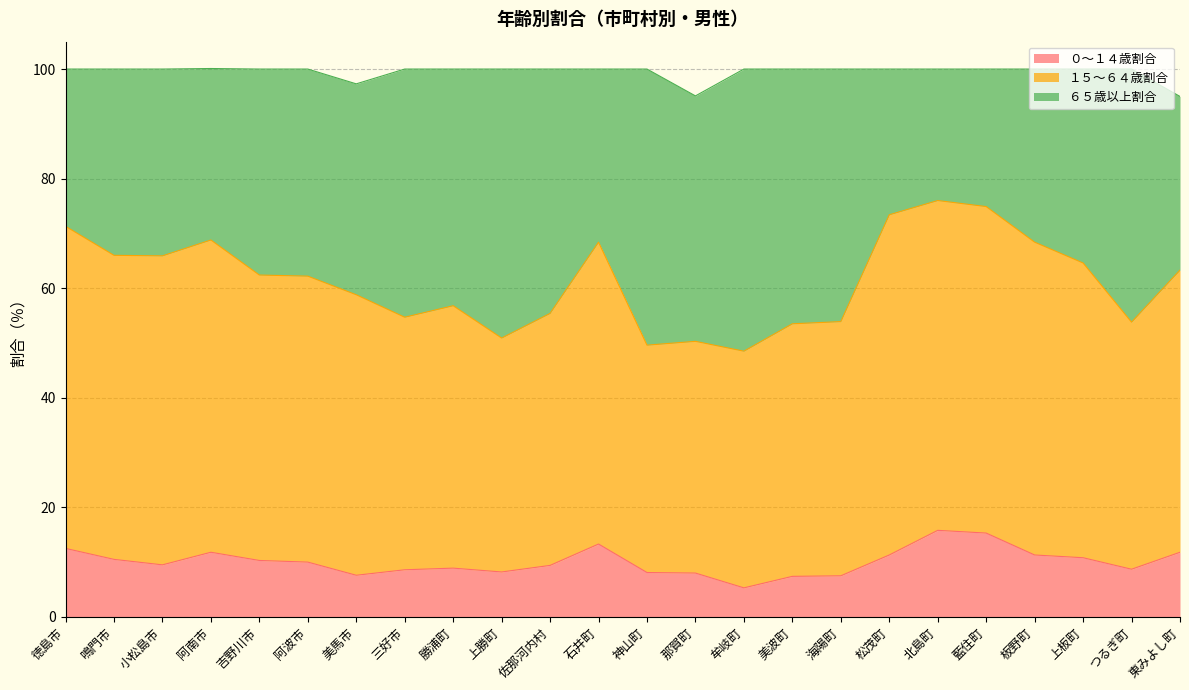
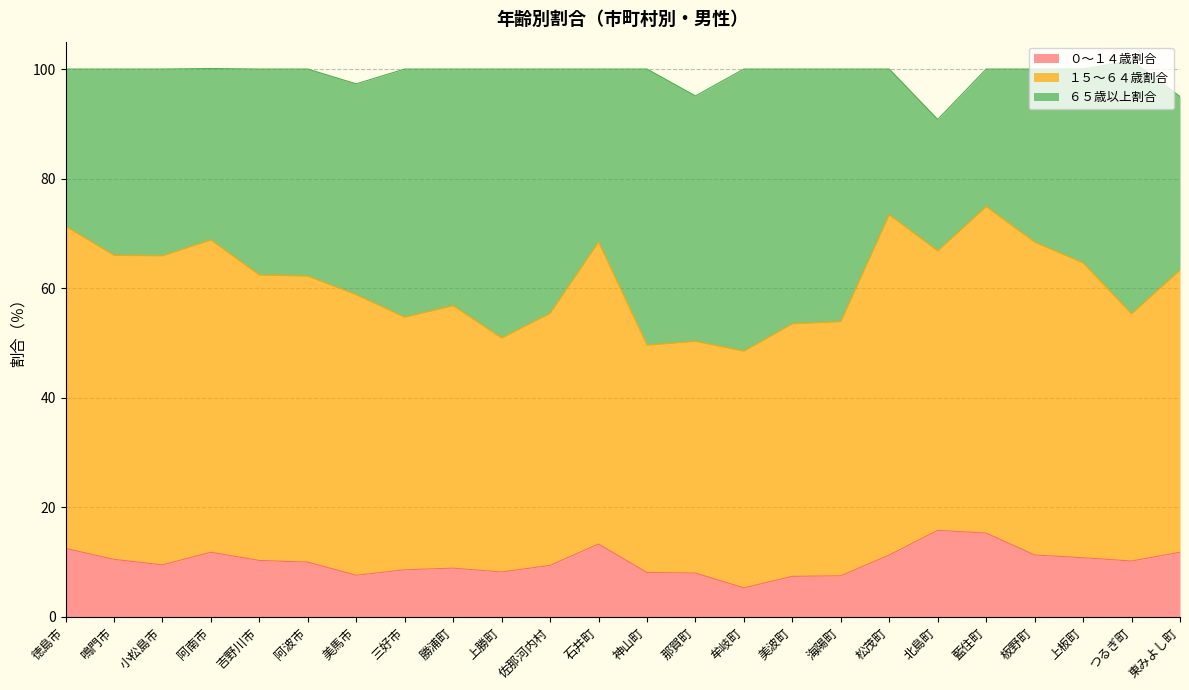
１５～６４歳割合, 北島町: 60 -> 51
０～１４歳割合, つるぎ町: 9 -> 10
